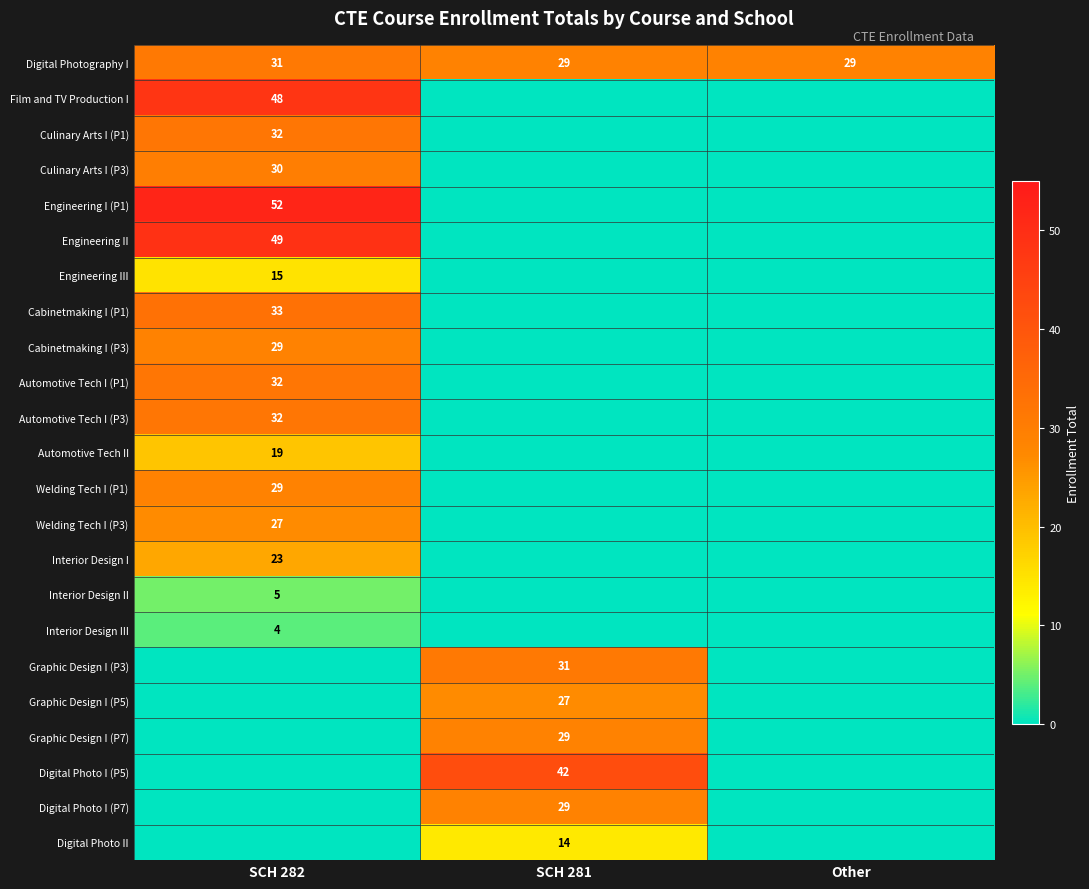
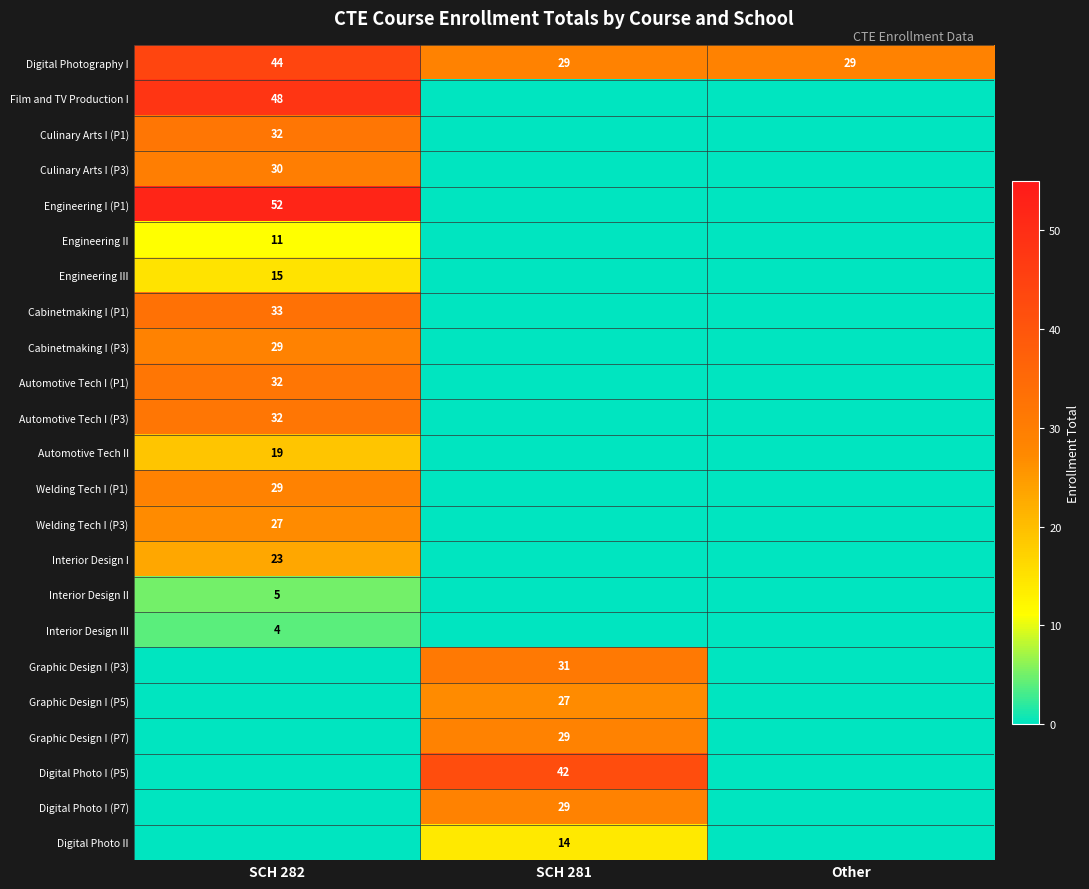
Digital Photography I, SCH 282: 31 -> 44
Engineering II, SCH 282: 49 -> 11
